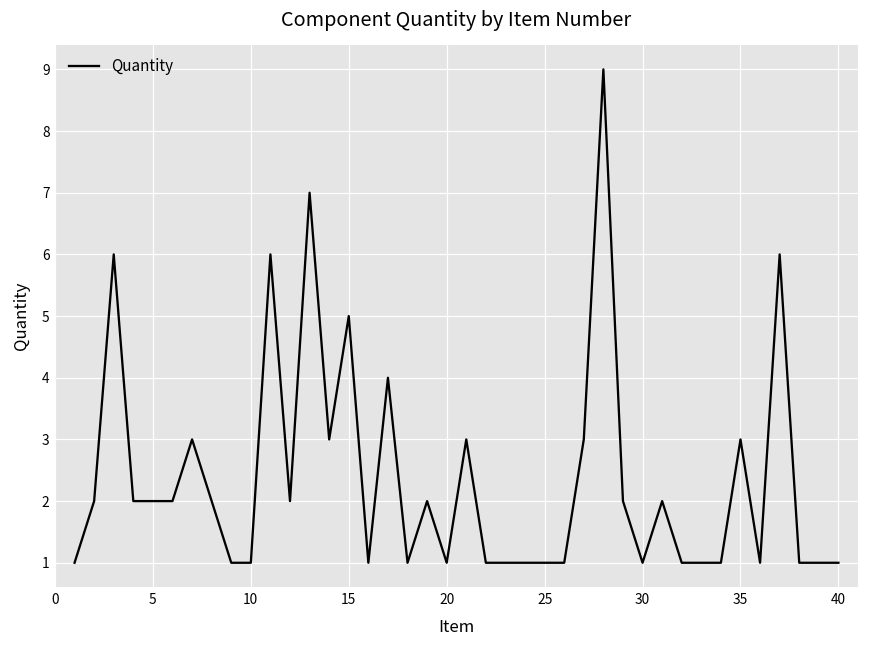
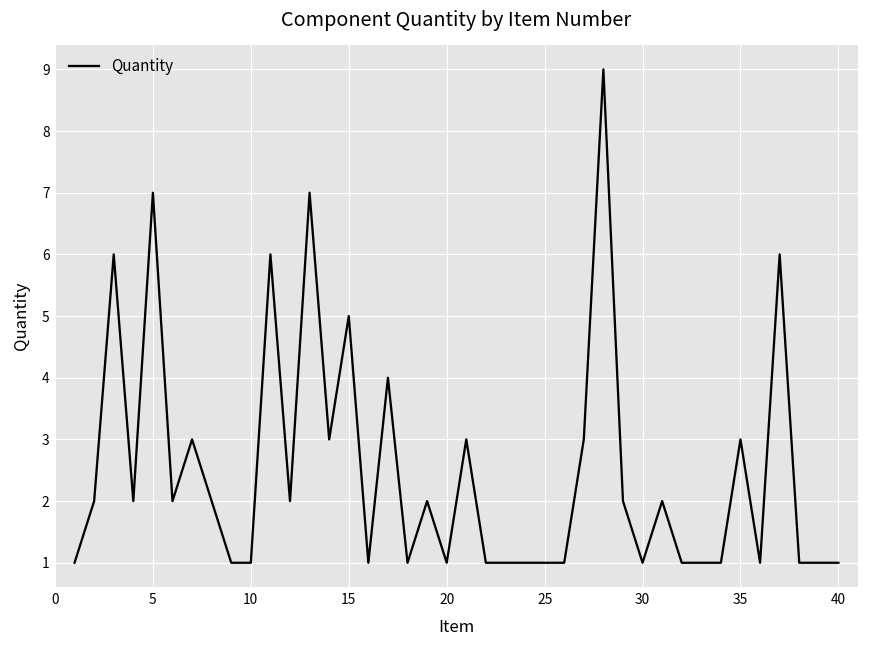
5: 2 -> 7
